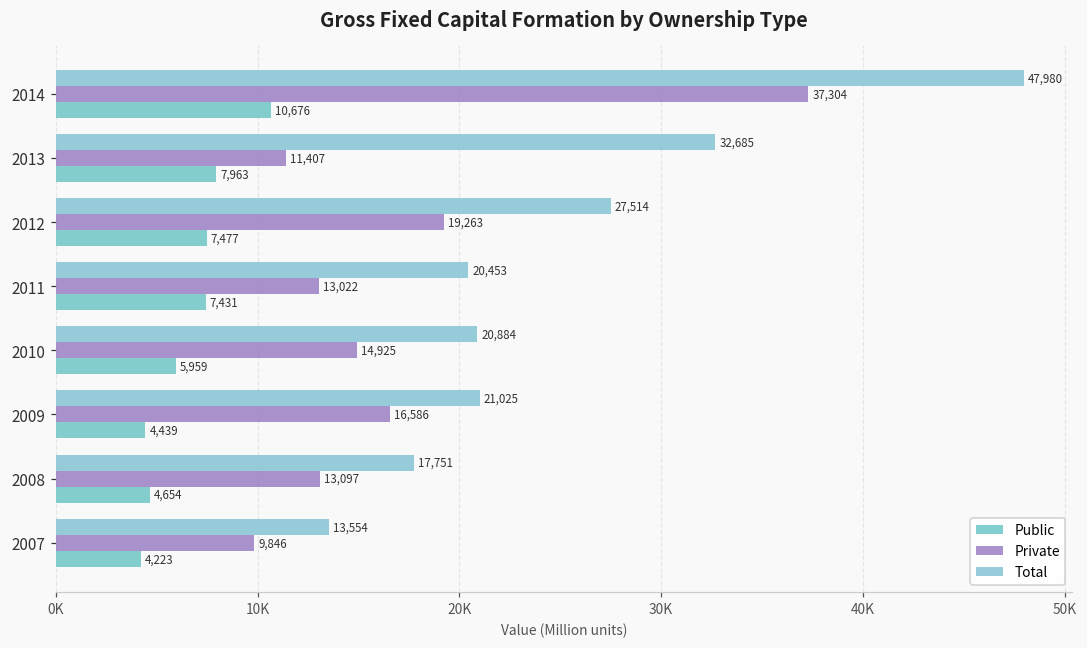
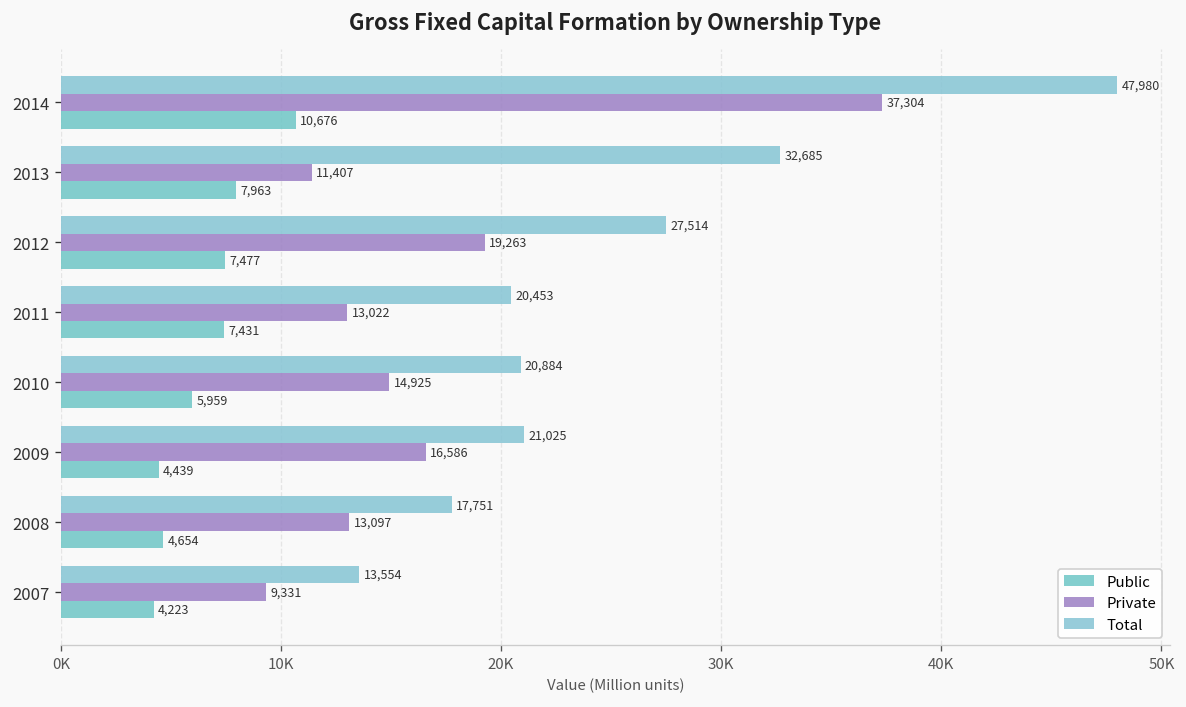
Private, 2007: 9,846 -> 9,331
